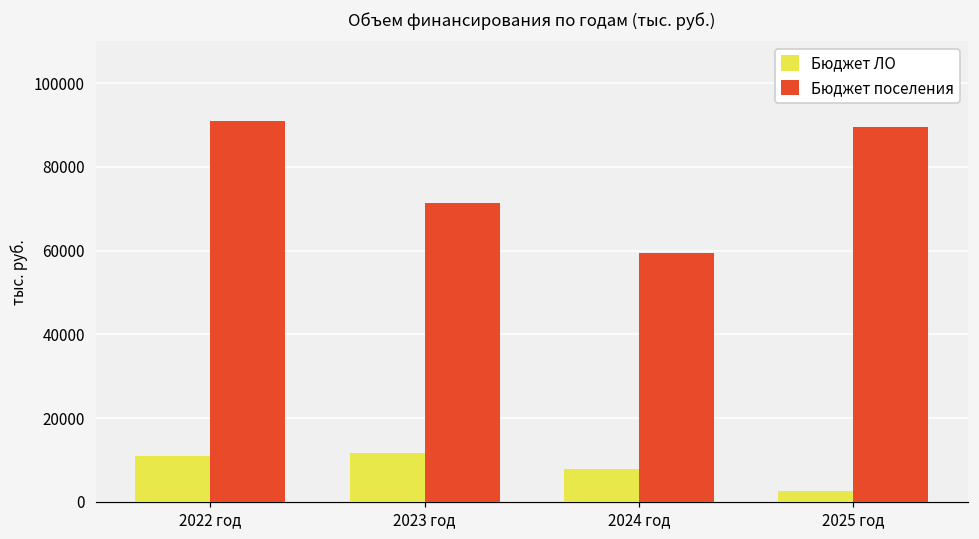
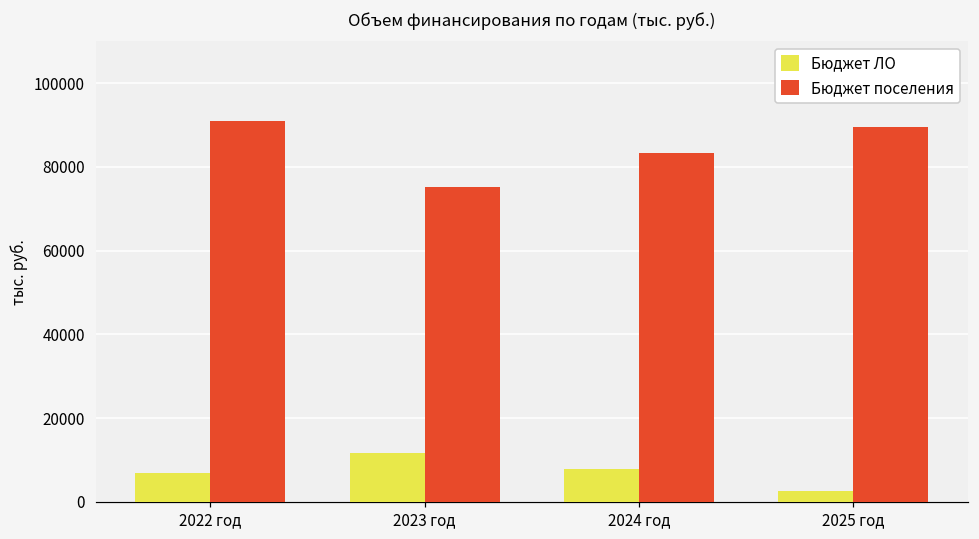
Бюджет ЛО, 2022 год: 11000 -> 7000
Бюджет поселения, 2023 год: 71000 -> 75000
Бюджет поселения, 2024 год: 59000 -> 83000
